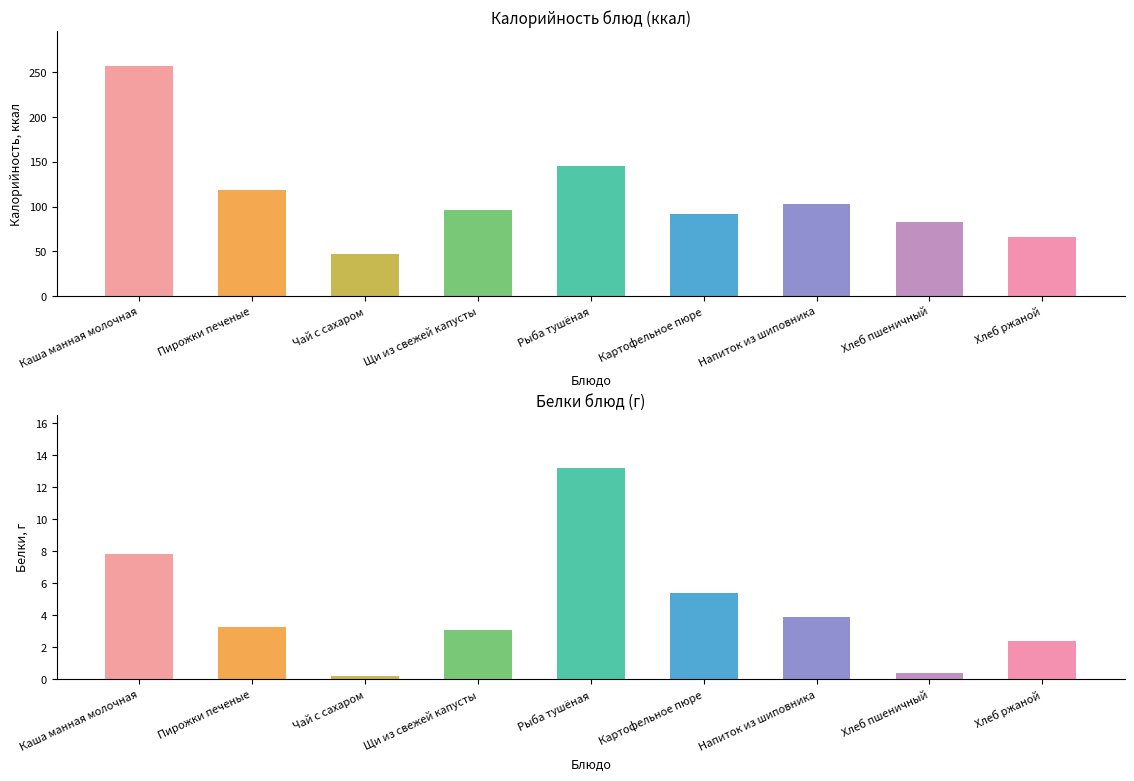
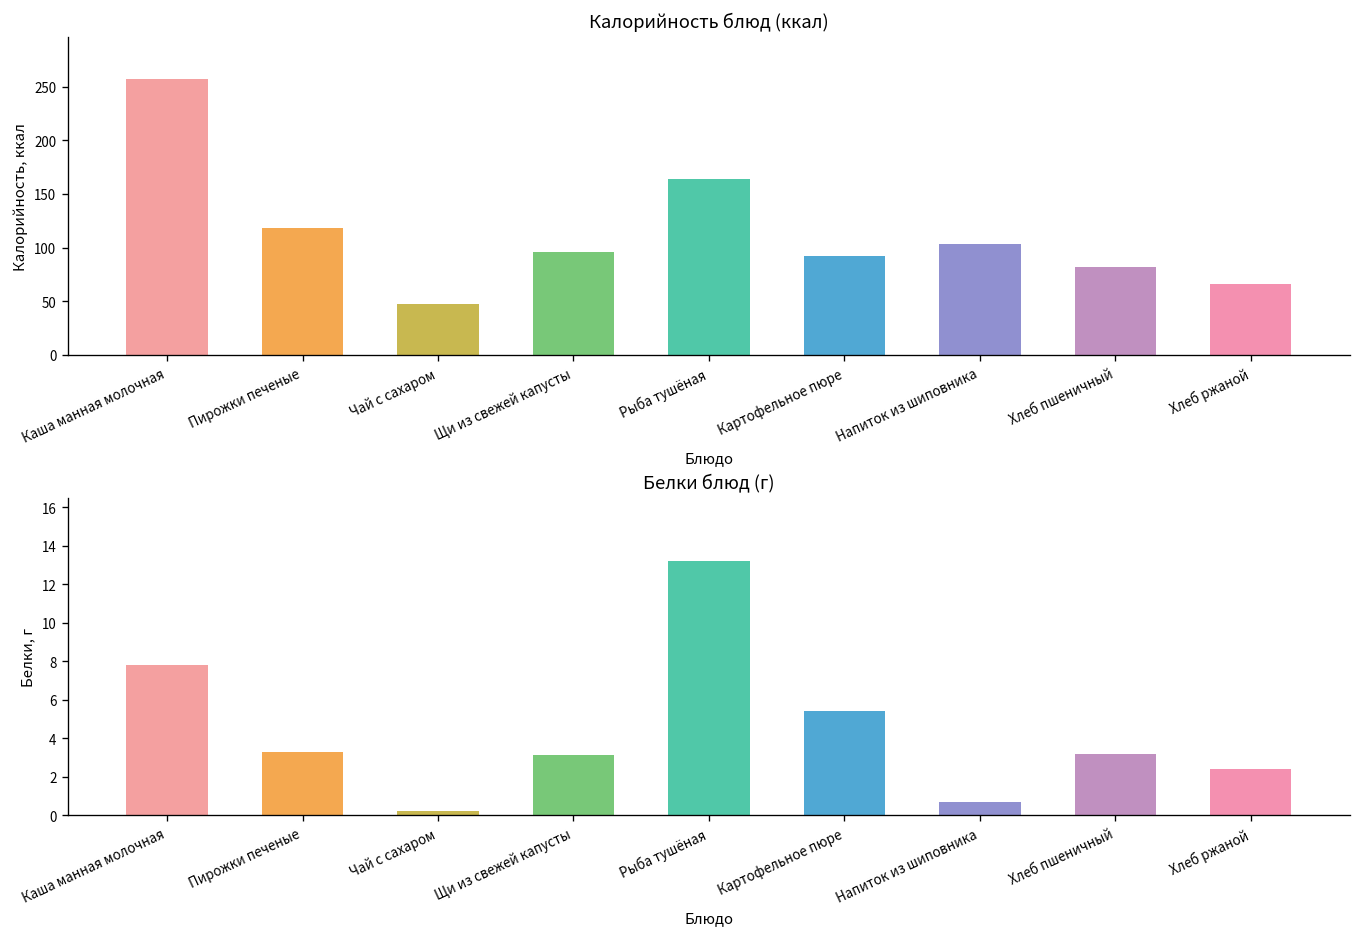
Калорийность блюд (ккал), Рыба тушёная: 150 -> 160
Белки блюд (г), Напиток из шиповника: 3.9 -> 0.7
Белки блюд (г), Хлеб пшеничный: 0.4 -> 3.2
